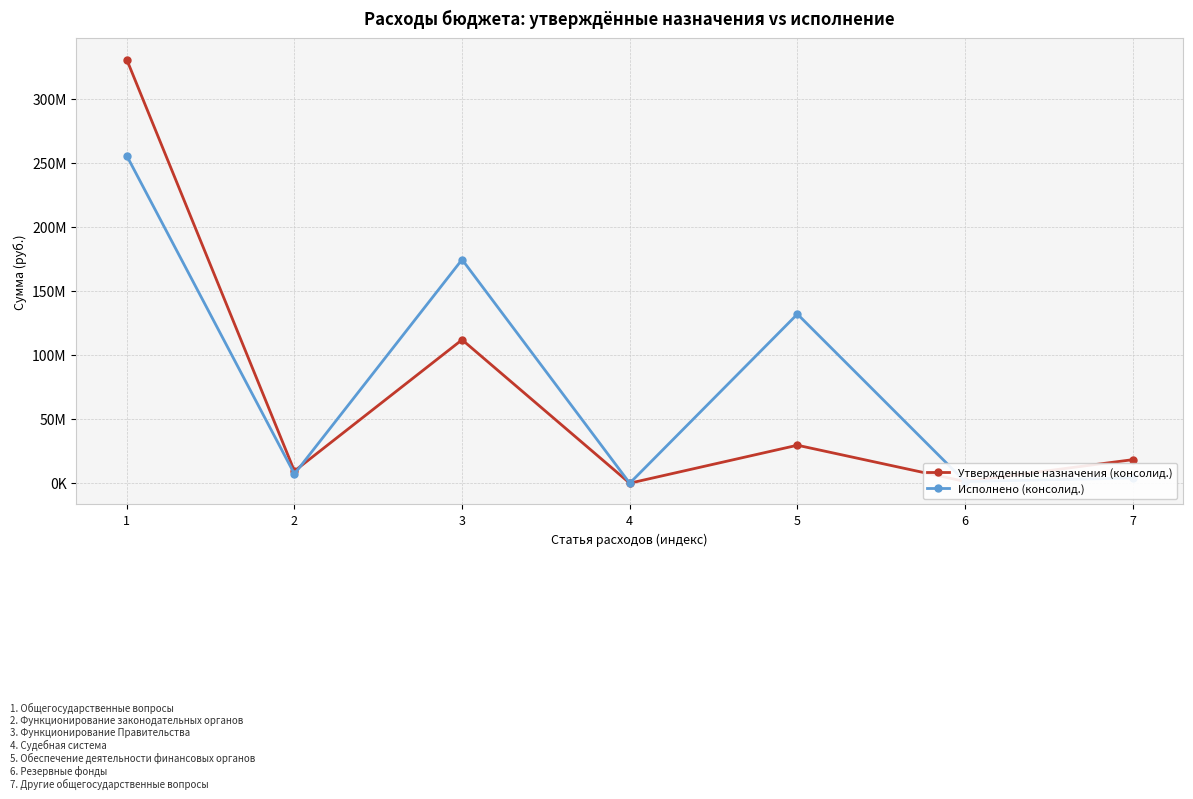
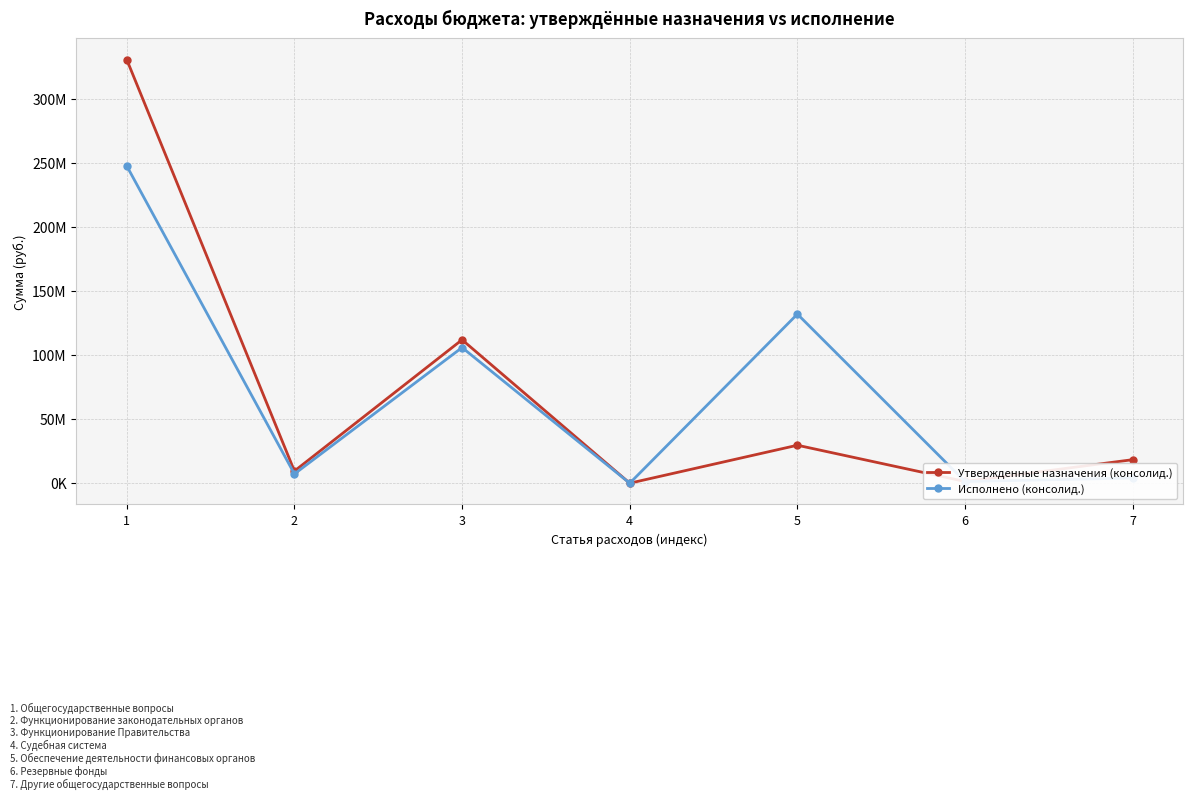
Исполнено (консолид.), 1: 256000000 -> 248000000
Исполнено (консолид.), 3: 175000000 -> 106000000
